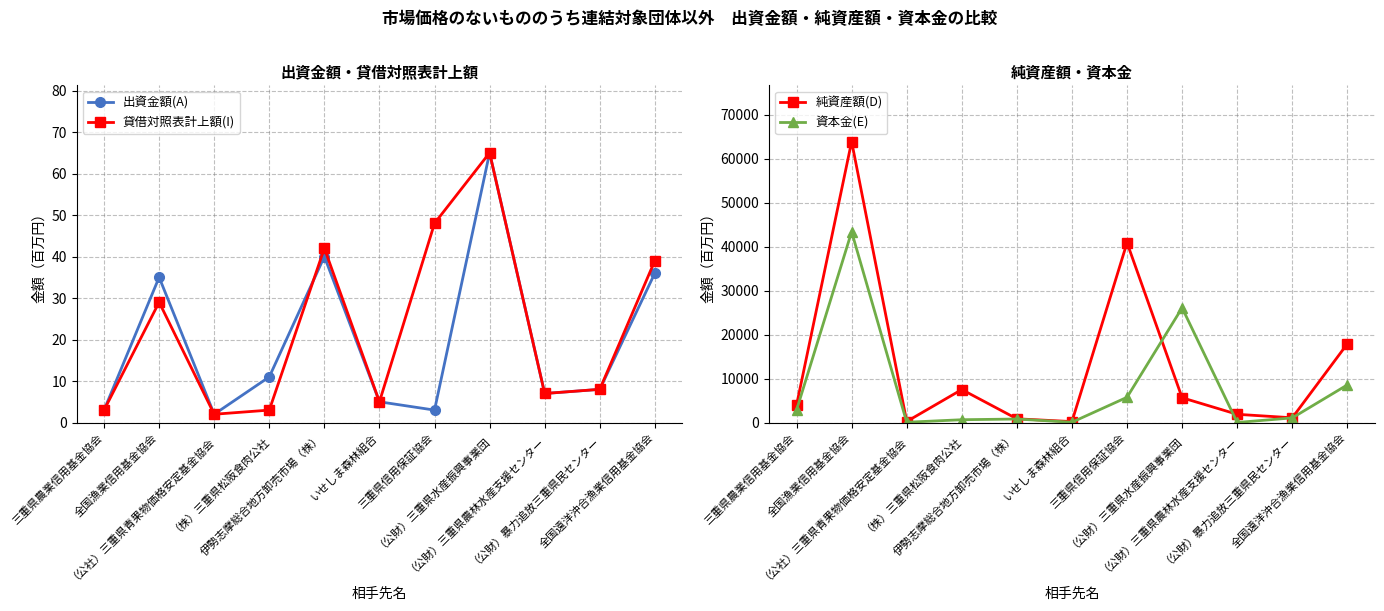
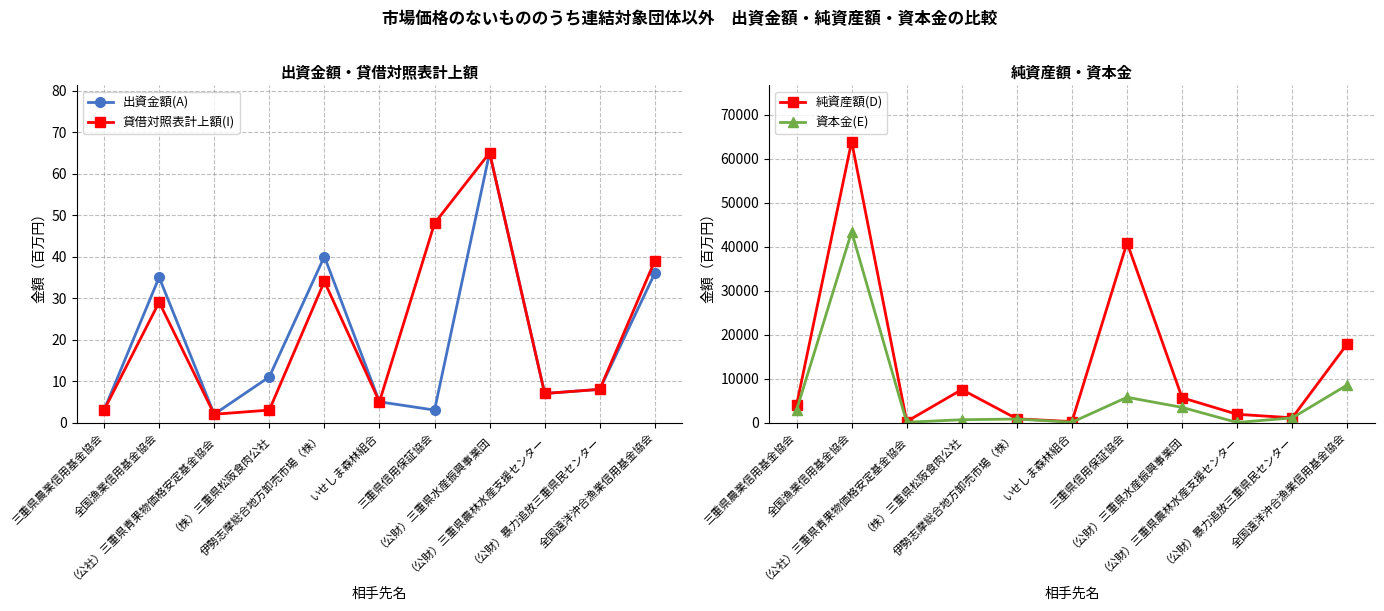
出資金額・貸借対照表計上額, 貸借対照表計上額(I), 伊勢志摩総合地方卸売市場（株）: 42 -> 34
純資産額・資本金, 資本金(E), （公財）三重県水産振興事業団: 26000 -> 3000
